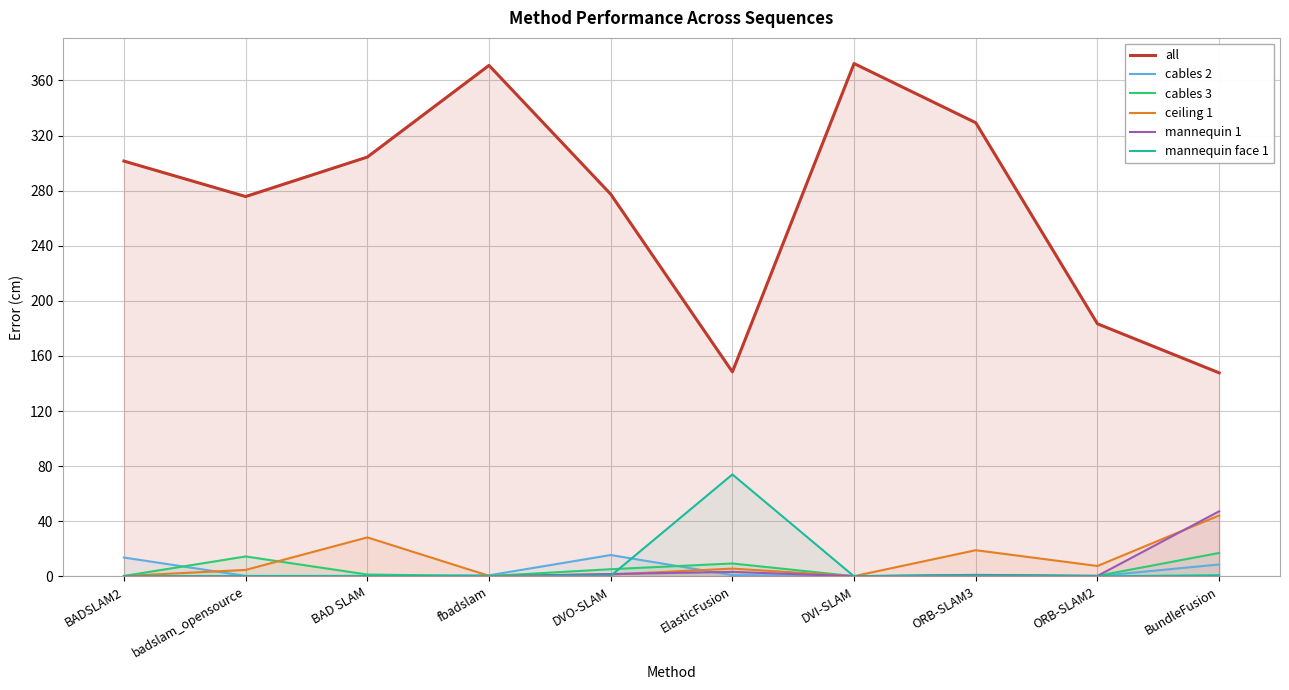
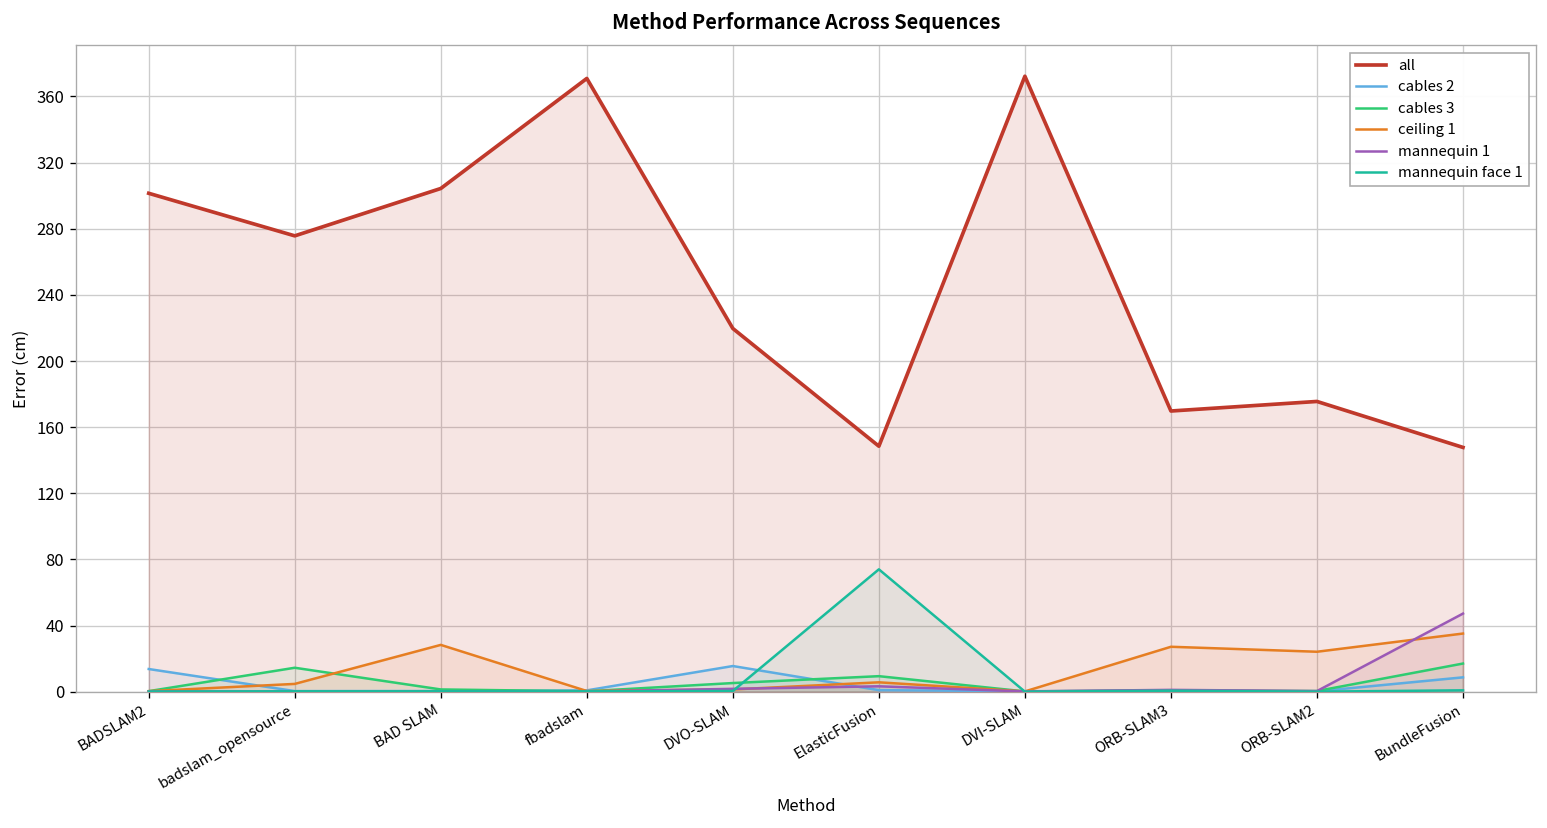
all, DVO-SLAM: 277 -> 220
all, ORB-SLAM3: 329 -> 170
ceiling 1, ORB-SLAM3: 19 -> 27
all, ORB-SLAM2: 183 -> 176
ceiling 1, ORB-SLAM2: 8 -> 24
ceiling 1, BundleFusion: 44 -> 35
